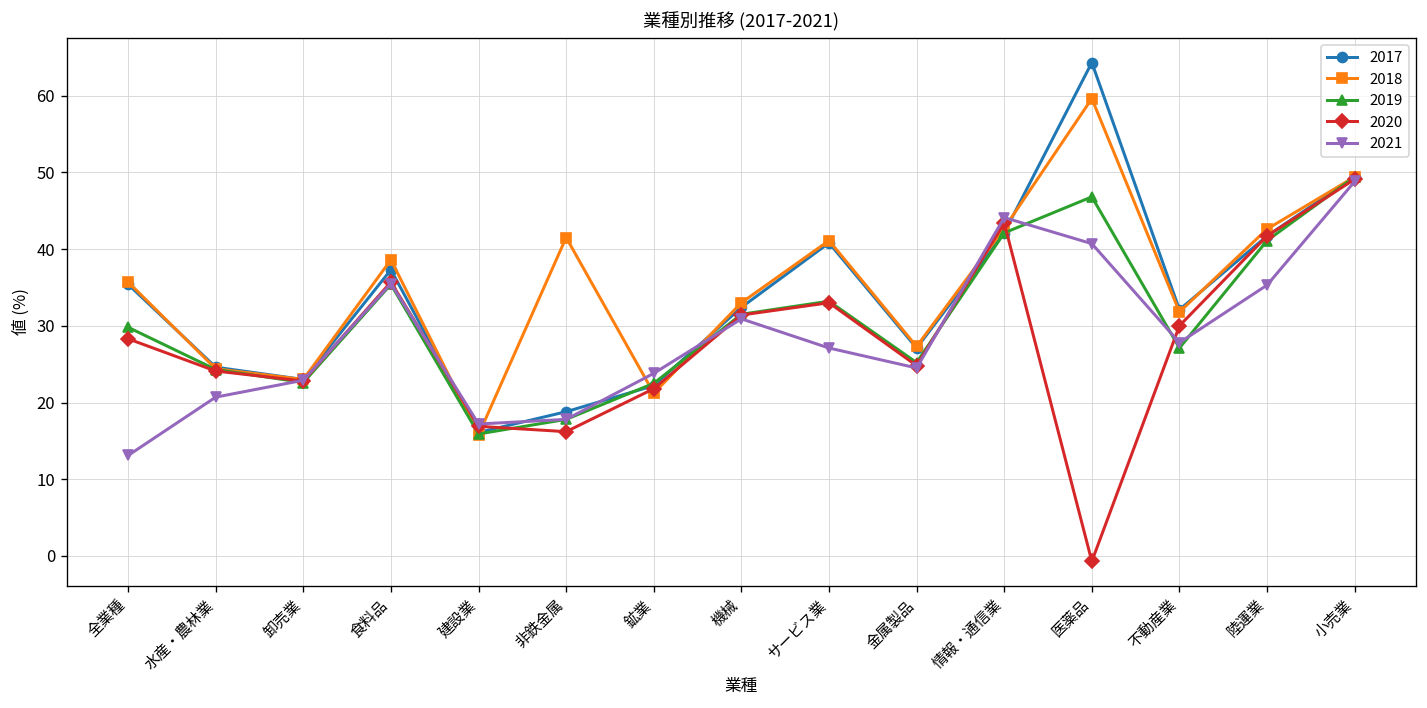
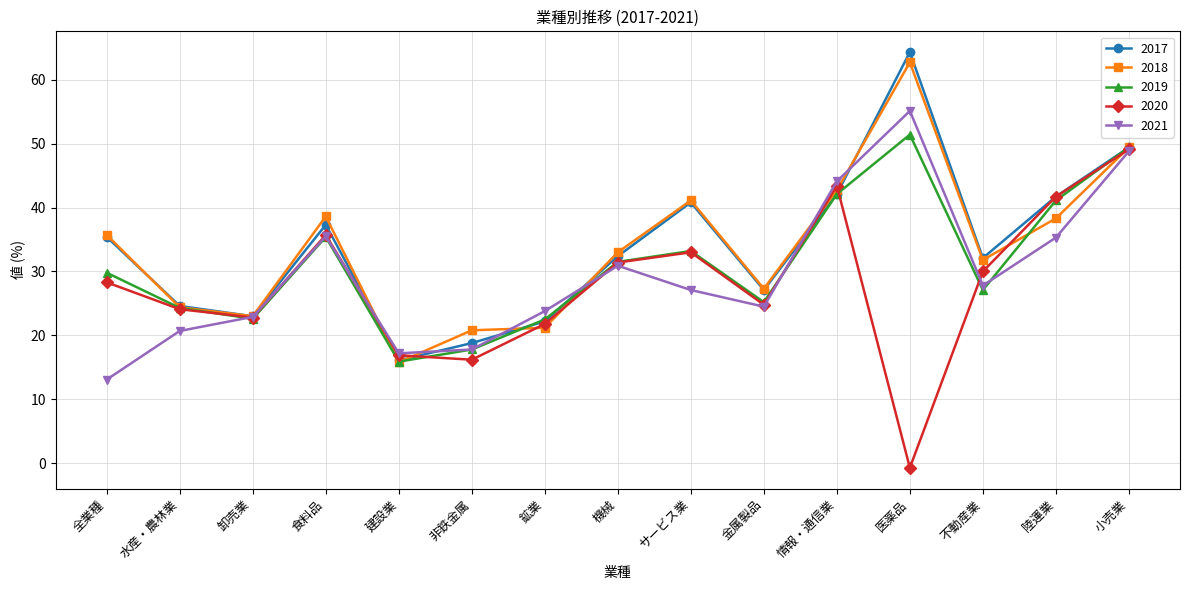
2018, 非鉄金属: 42 -> 21
2018, 医薬品: 60 -> 63
2019, 医薬品: 47 -> 51
2021, 医薬品: 41 -> 55
2018, 陸運業: 43 -> 38
